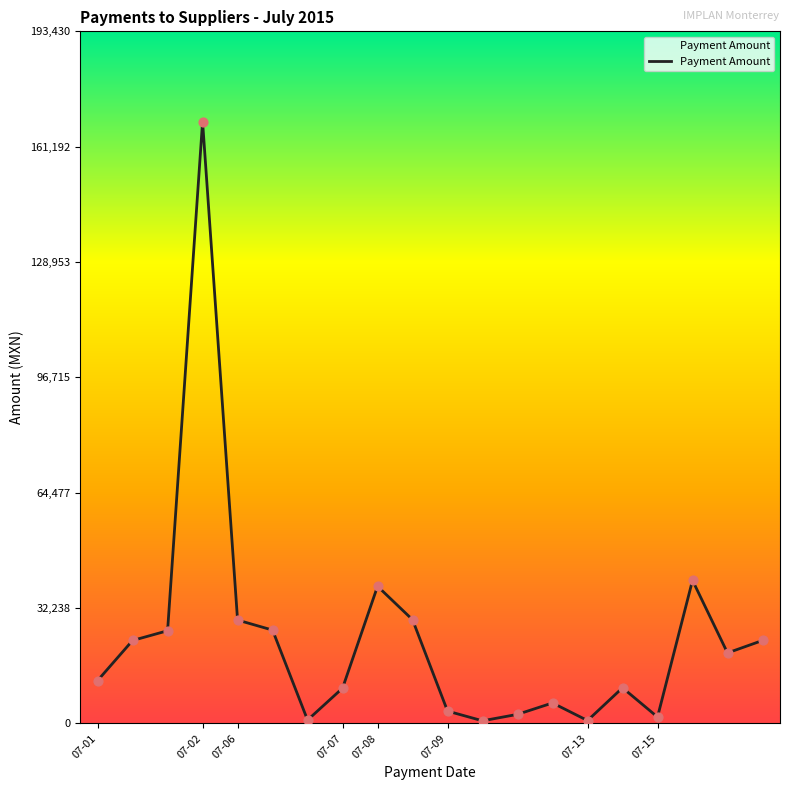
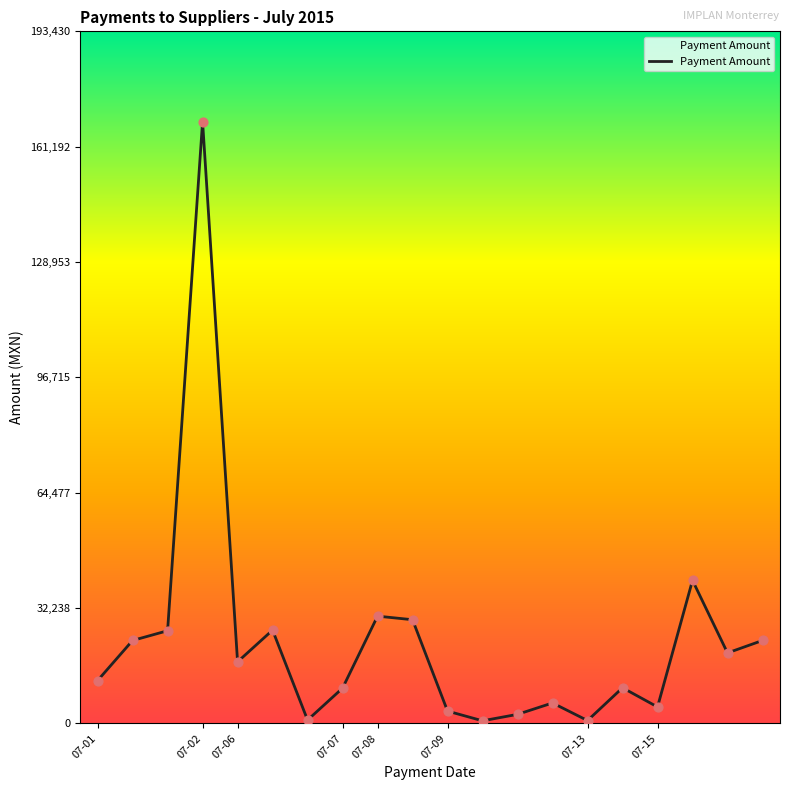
07-06: 29,000 -> 17,000
07-08: 38,000 -> 30,000
07-15: 2,000 -> 5,000
